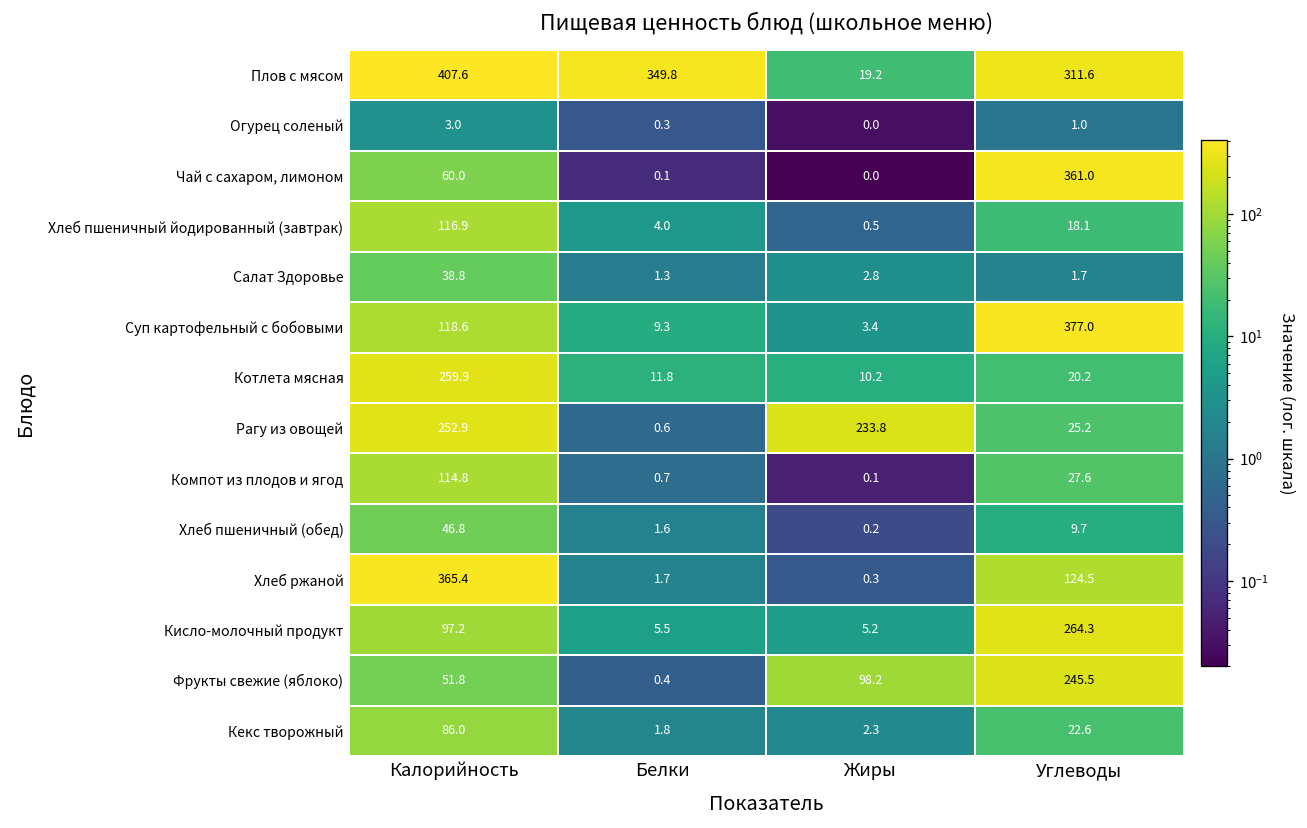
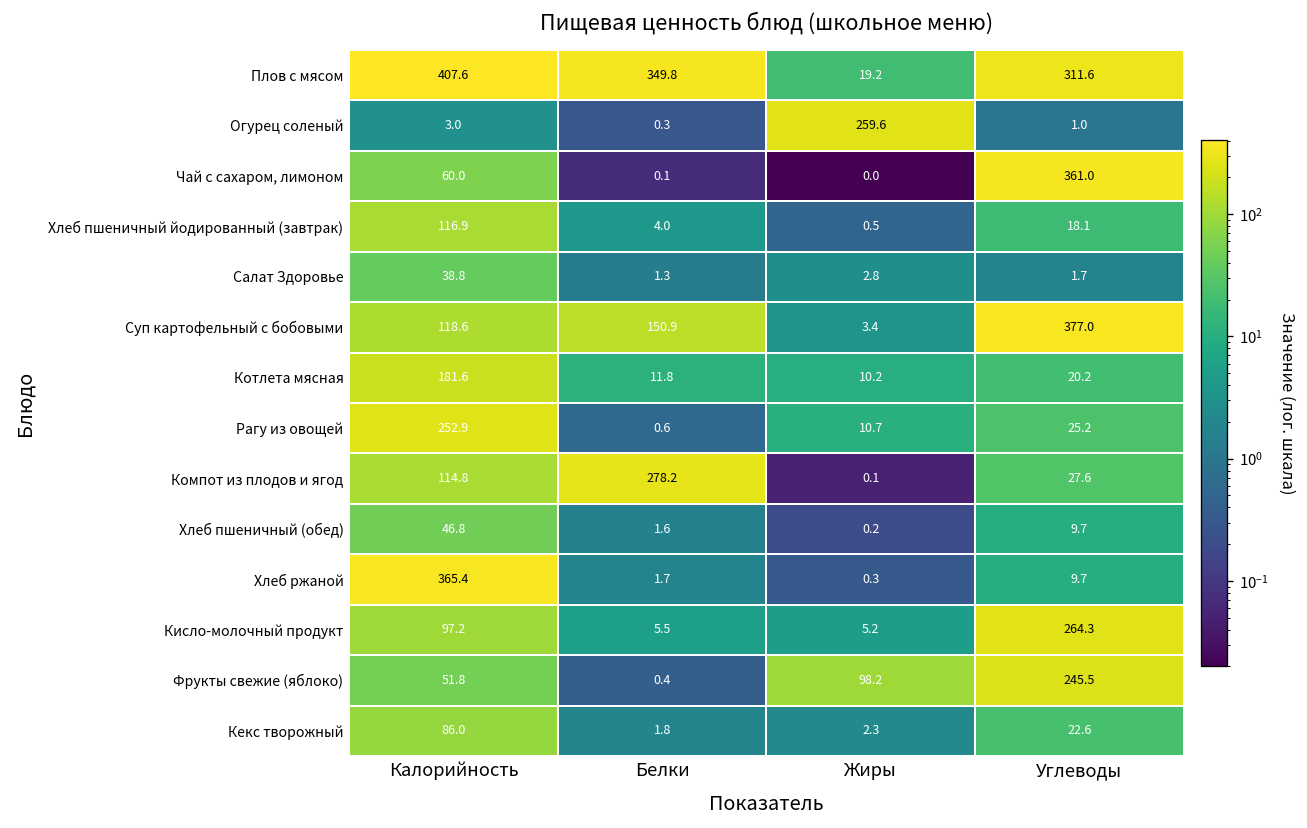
Огурец соленый, Жиры: 0.0 -> 259.6
Суп картофельный с бобовыми, Белки: 9.3 -> 150.9
Котлета мясная, Калорийность: 259.9 -> 181.6
Рагу из овощей, Жиры: 233.8 -> 10.7
Компот из плодов и ягод, Белки: 0.7 -> 278.2
Хлеб ржаной, Углеводы: 124.5 -> 9.7
